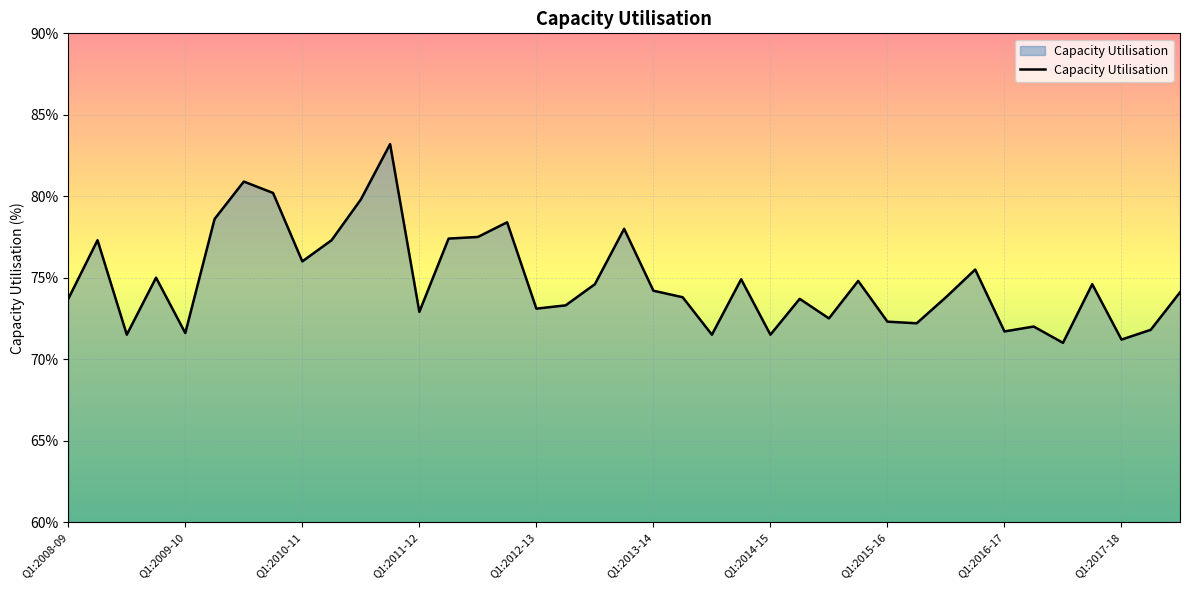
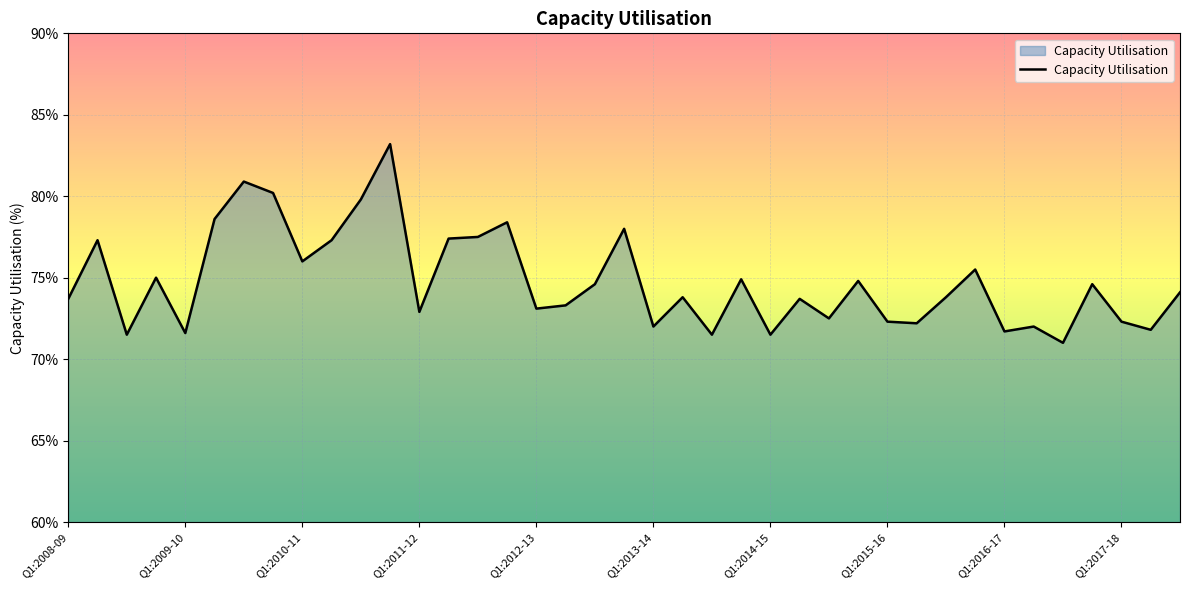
Q1:2013-14: 74.2% -> 72.0%
Q1:2017-18: 71.2% -> 72.3%
